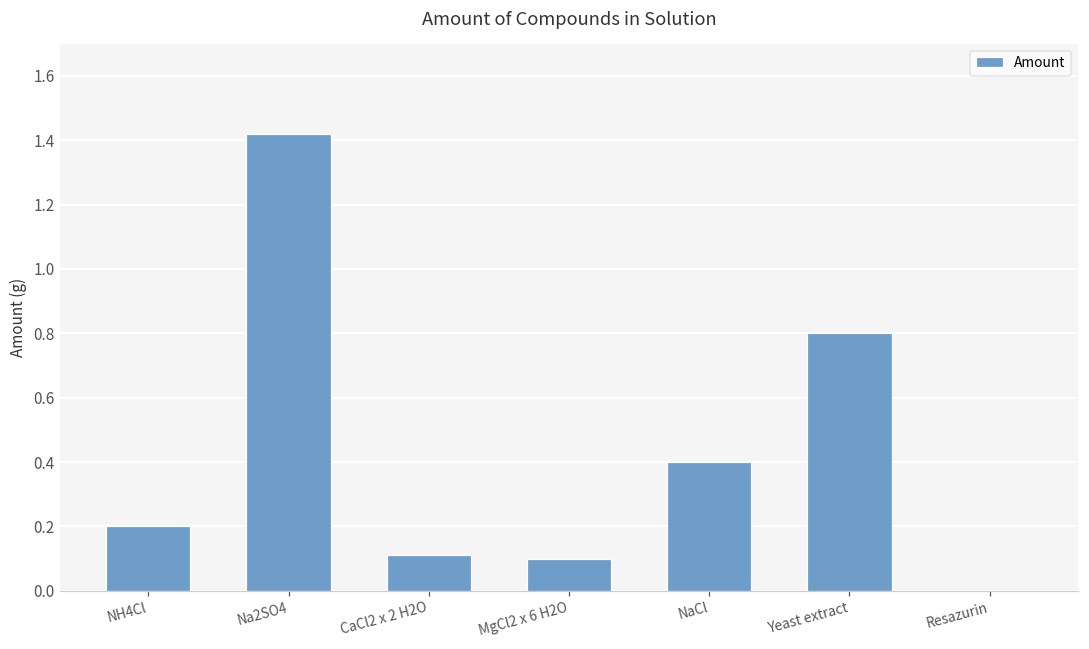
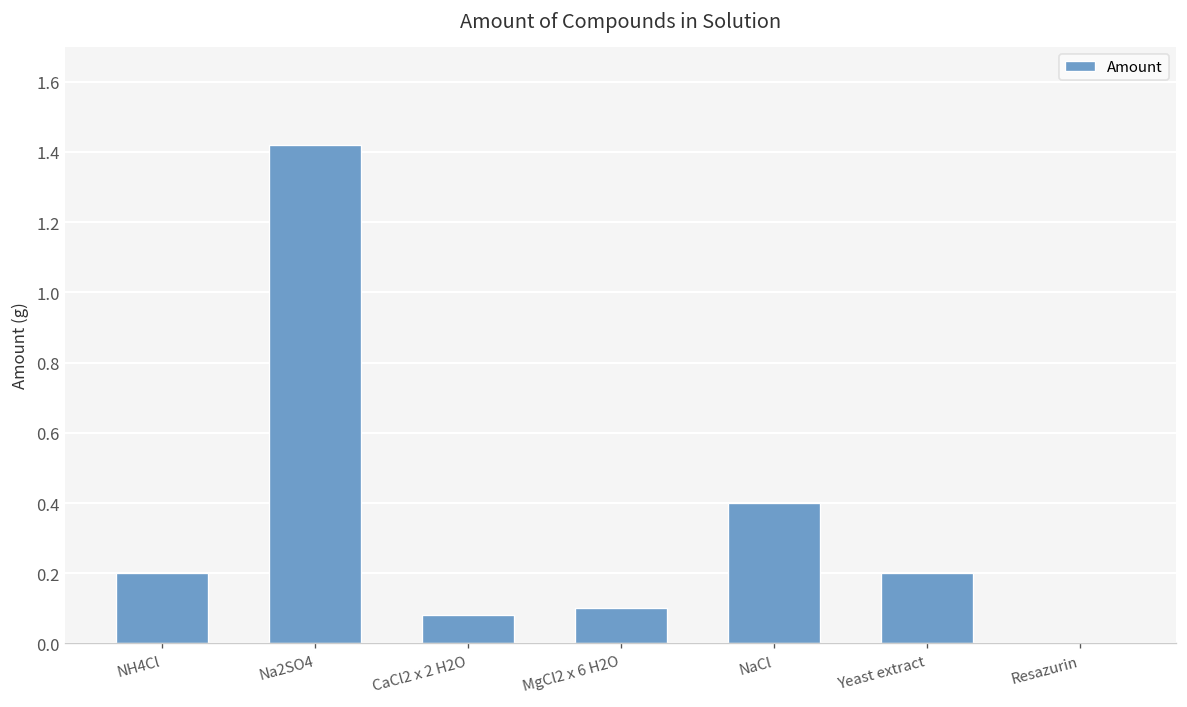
CaCl2 x 2 H2O: 0.11 -> 0.08
Yeast extract: 0.8 -> 0.2
